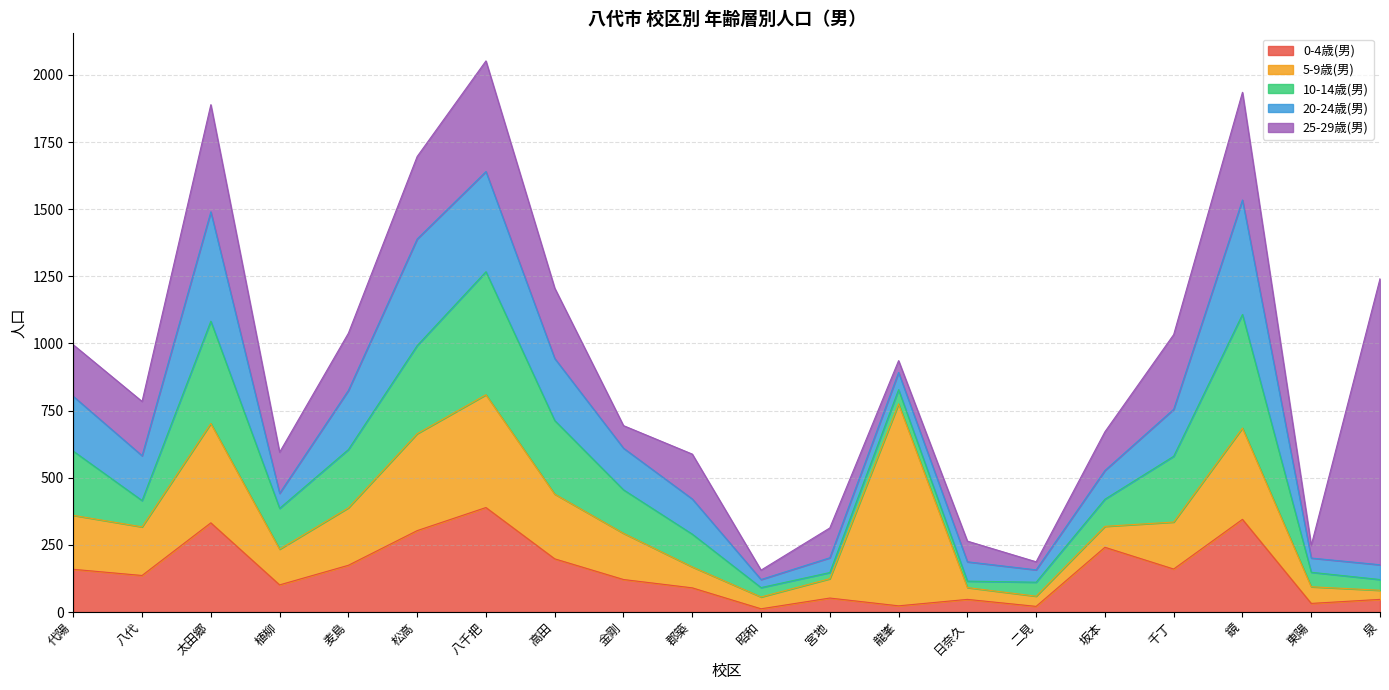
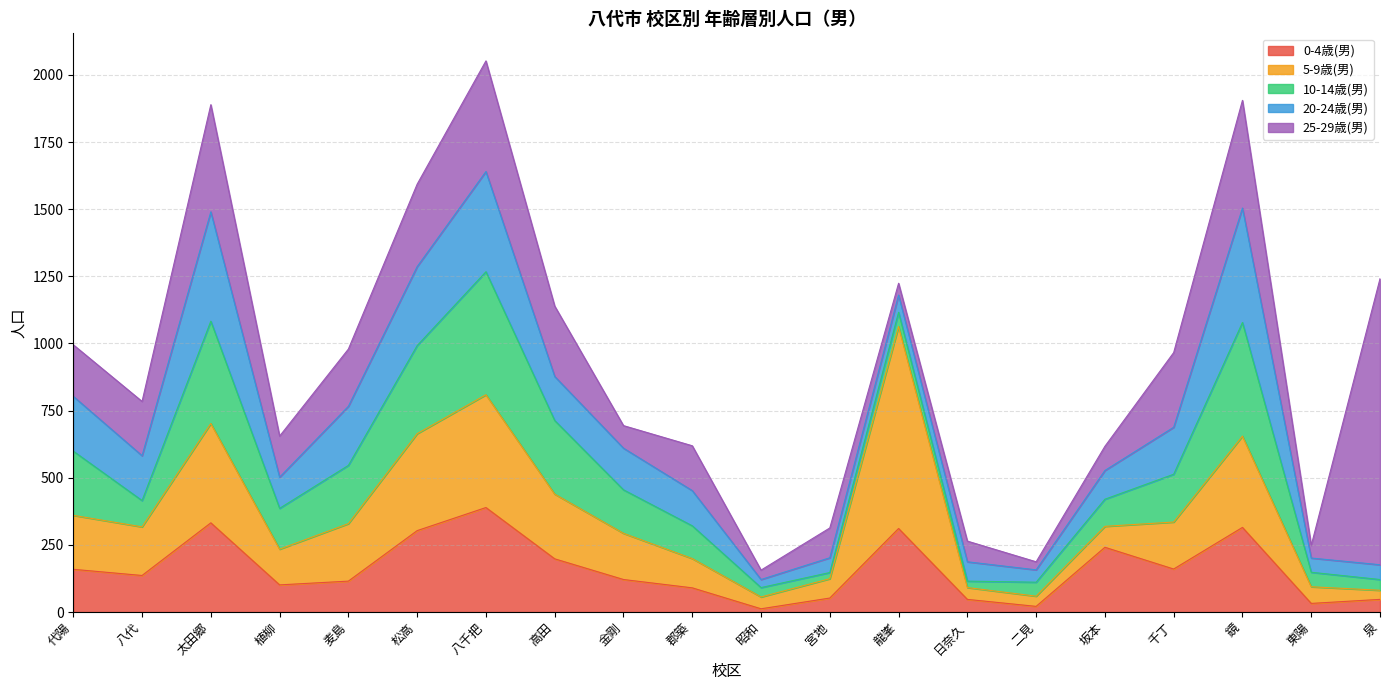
20-24歳(男), 植柳: 60 -> 120
0-4歳(男), 麦島: 170 -> 120
20-24歳(男), 松高: 400 -> 290
20-24歳(男), 高田: 230 -> 160
5-9歳(男), 郡築: 80 -> 110
0-4歳(男), 龍峯: 20 -> 310
25-29歳(男), 坂本: 140 -> 90
10-14歳(男), 千丁: 250 -> 180
0-4歳(男), 鏡: 350 -> 320
